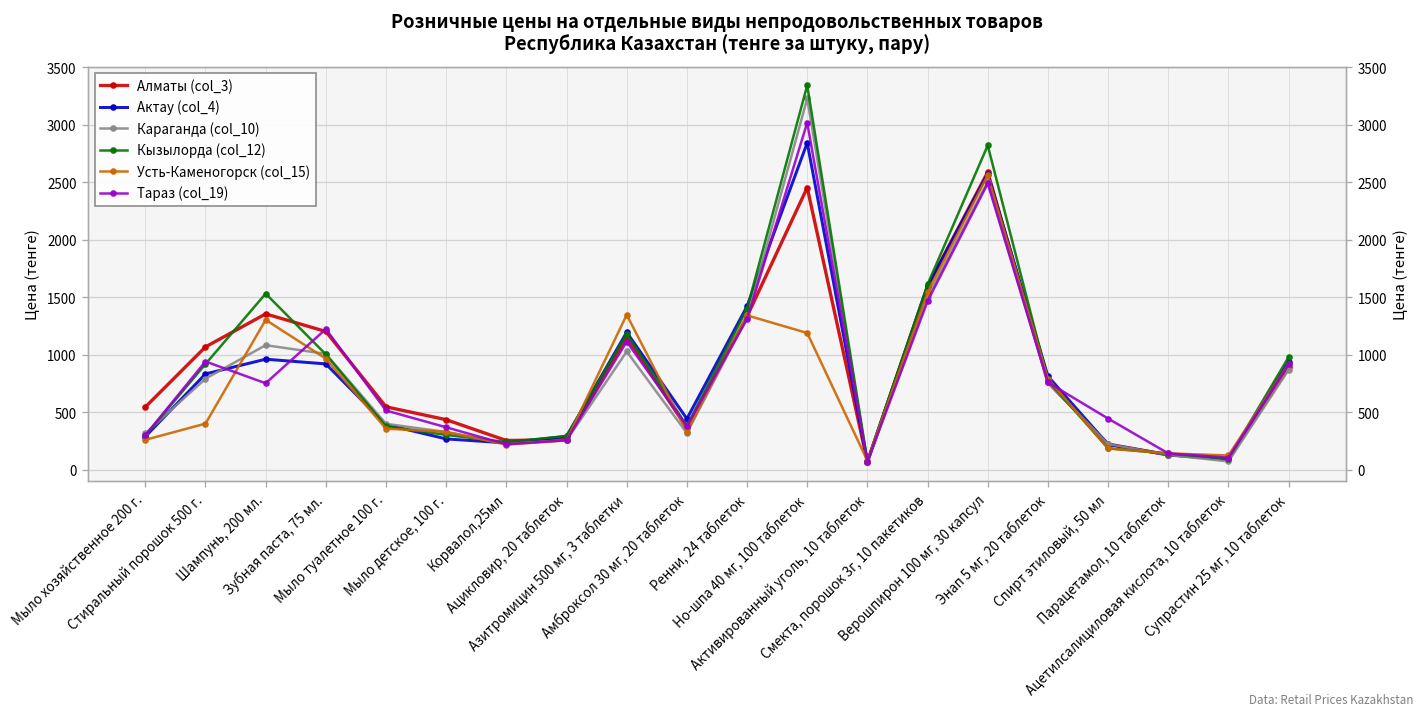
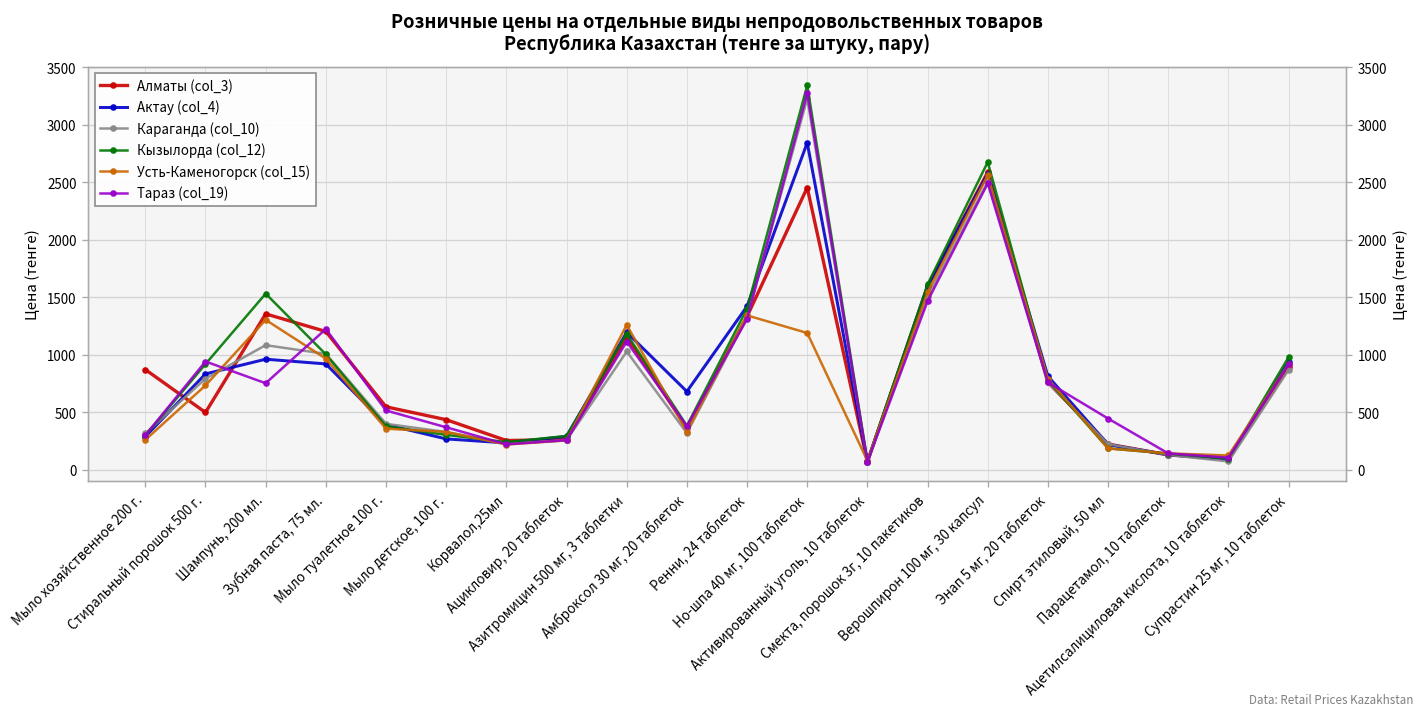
Алматы (col_3), Мыло хозяйственное 200 г.: 500 -> 900
Алматы (col_3), Стиральный порошок 500 г.: 1100 -> 500
Усть-Каменогорск (col_15), Стиральный порошок 500 г.: 400 -> 700
Усть-Каменогорск (col_15), Азитромицин 500 мг, 3 таблетки: 1350 -> 1260
Актау (col_4), Амброксол 30 мг, 20 таблеток: 400 -> 700
Тараз (col_19), Но-шпа 40 мг, 100 таблеток: 3000 -> 3300
Кызылорда (col_12), Верошпирон 100 мг, 30 капсул: 2800 -> 2700
